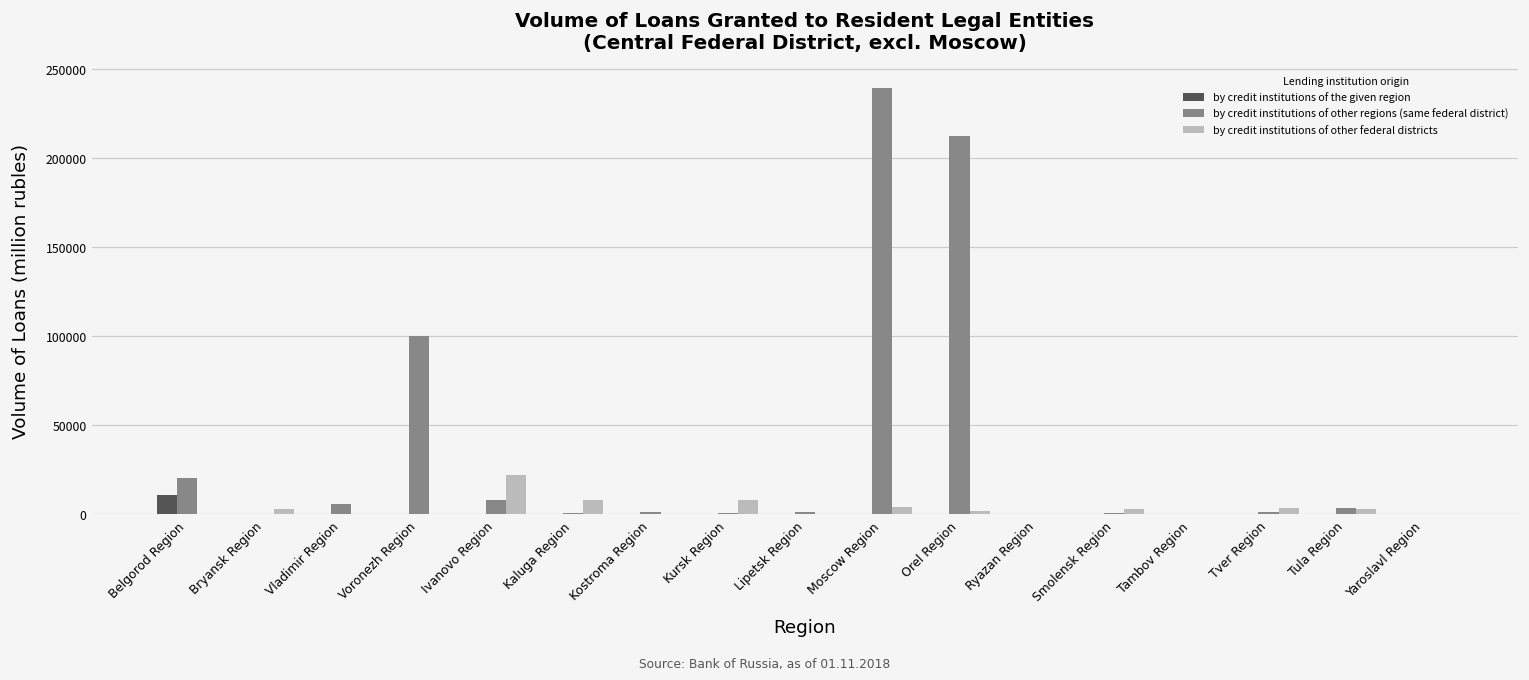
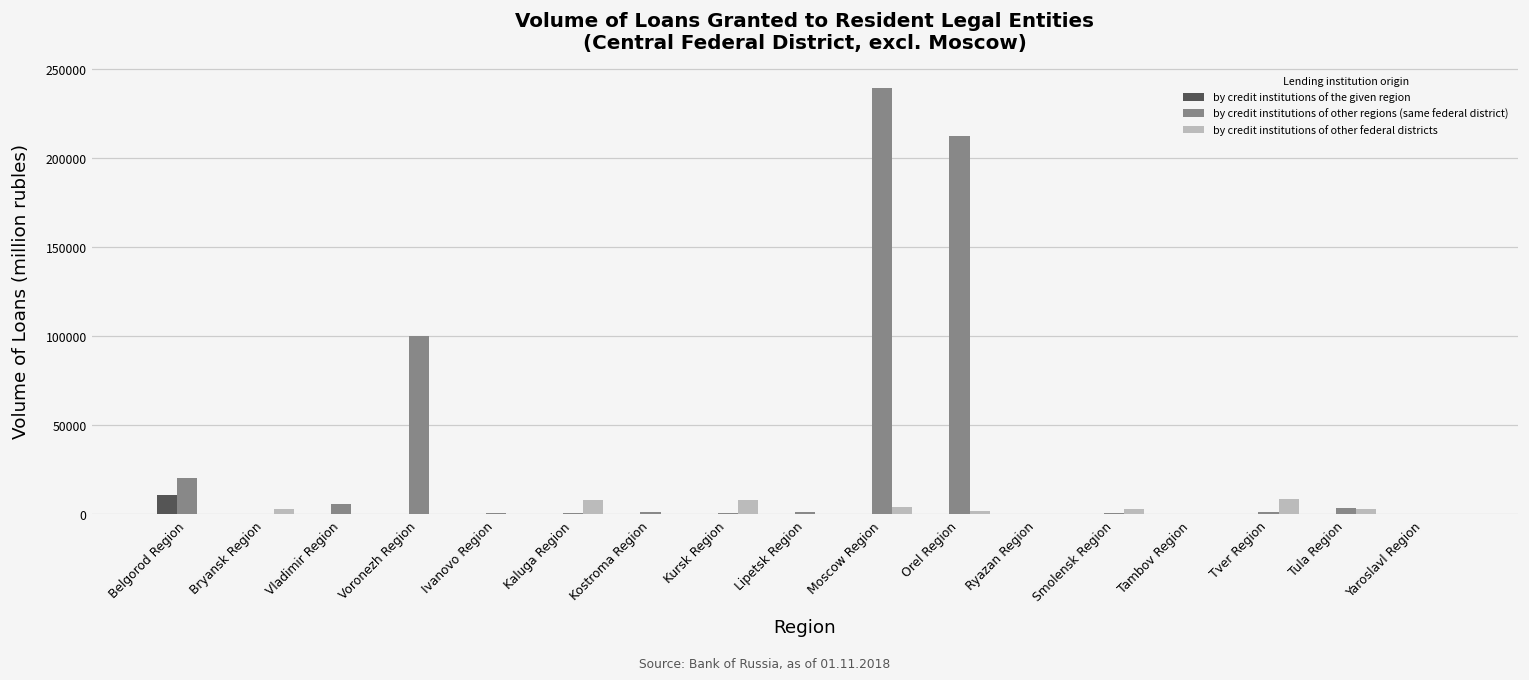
by credit institutions of other regions (same federal district), Ivanovo Region: 8000 -> 1000
by credit institutions of other federal districts, Ivanovo Region: 22000 -> 0
by credit institutions of other federal districts, Tver Region: 4000 -> 9000
